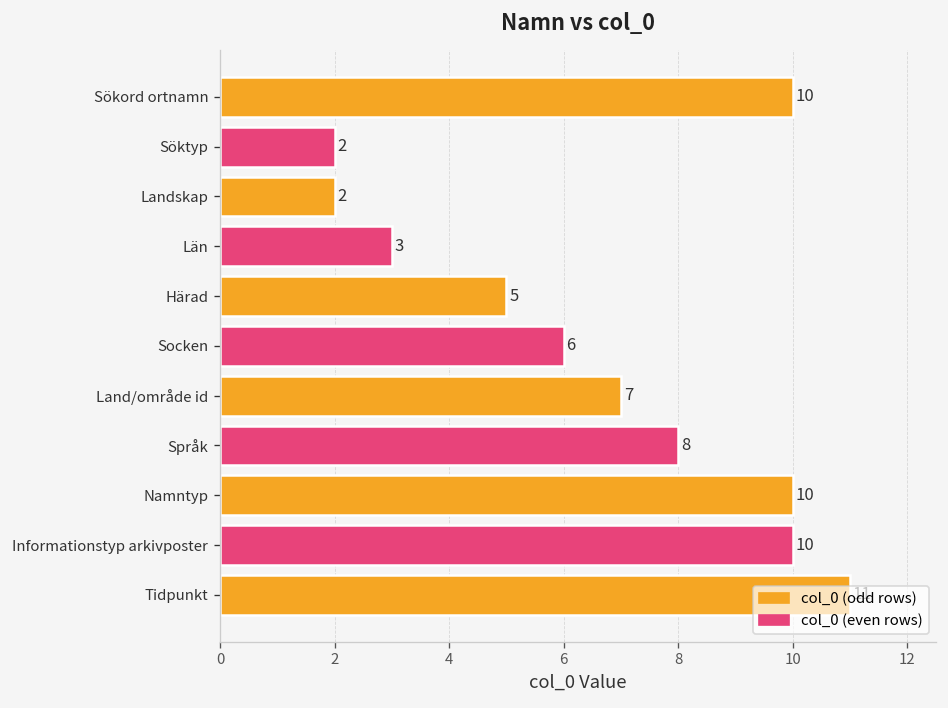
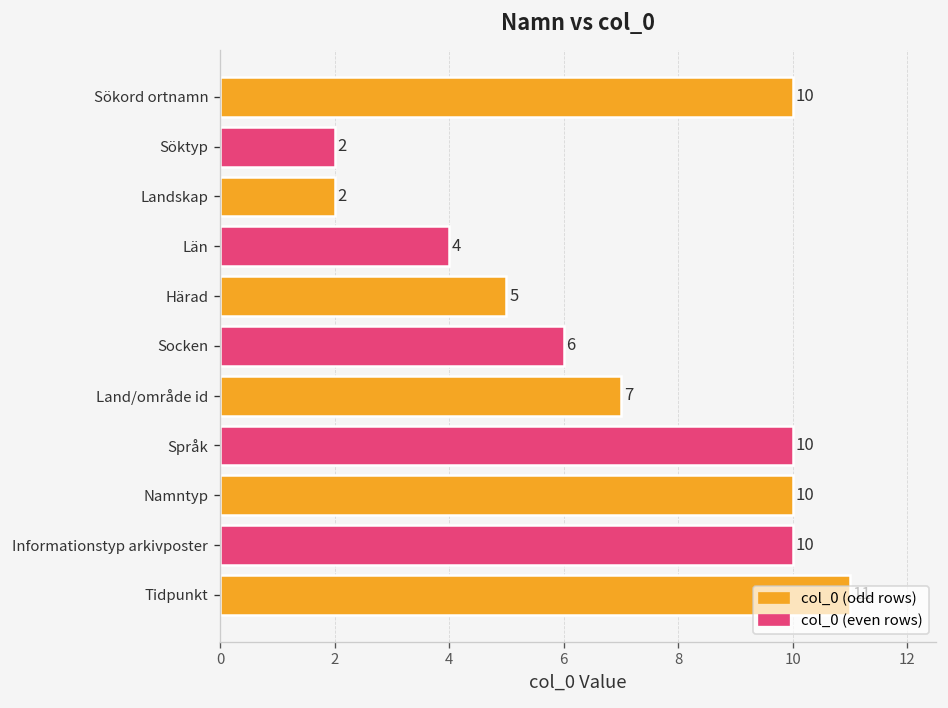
Län: 3 -> 4
Språk: 8 -> 10
